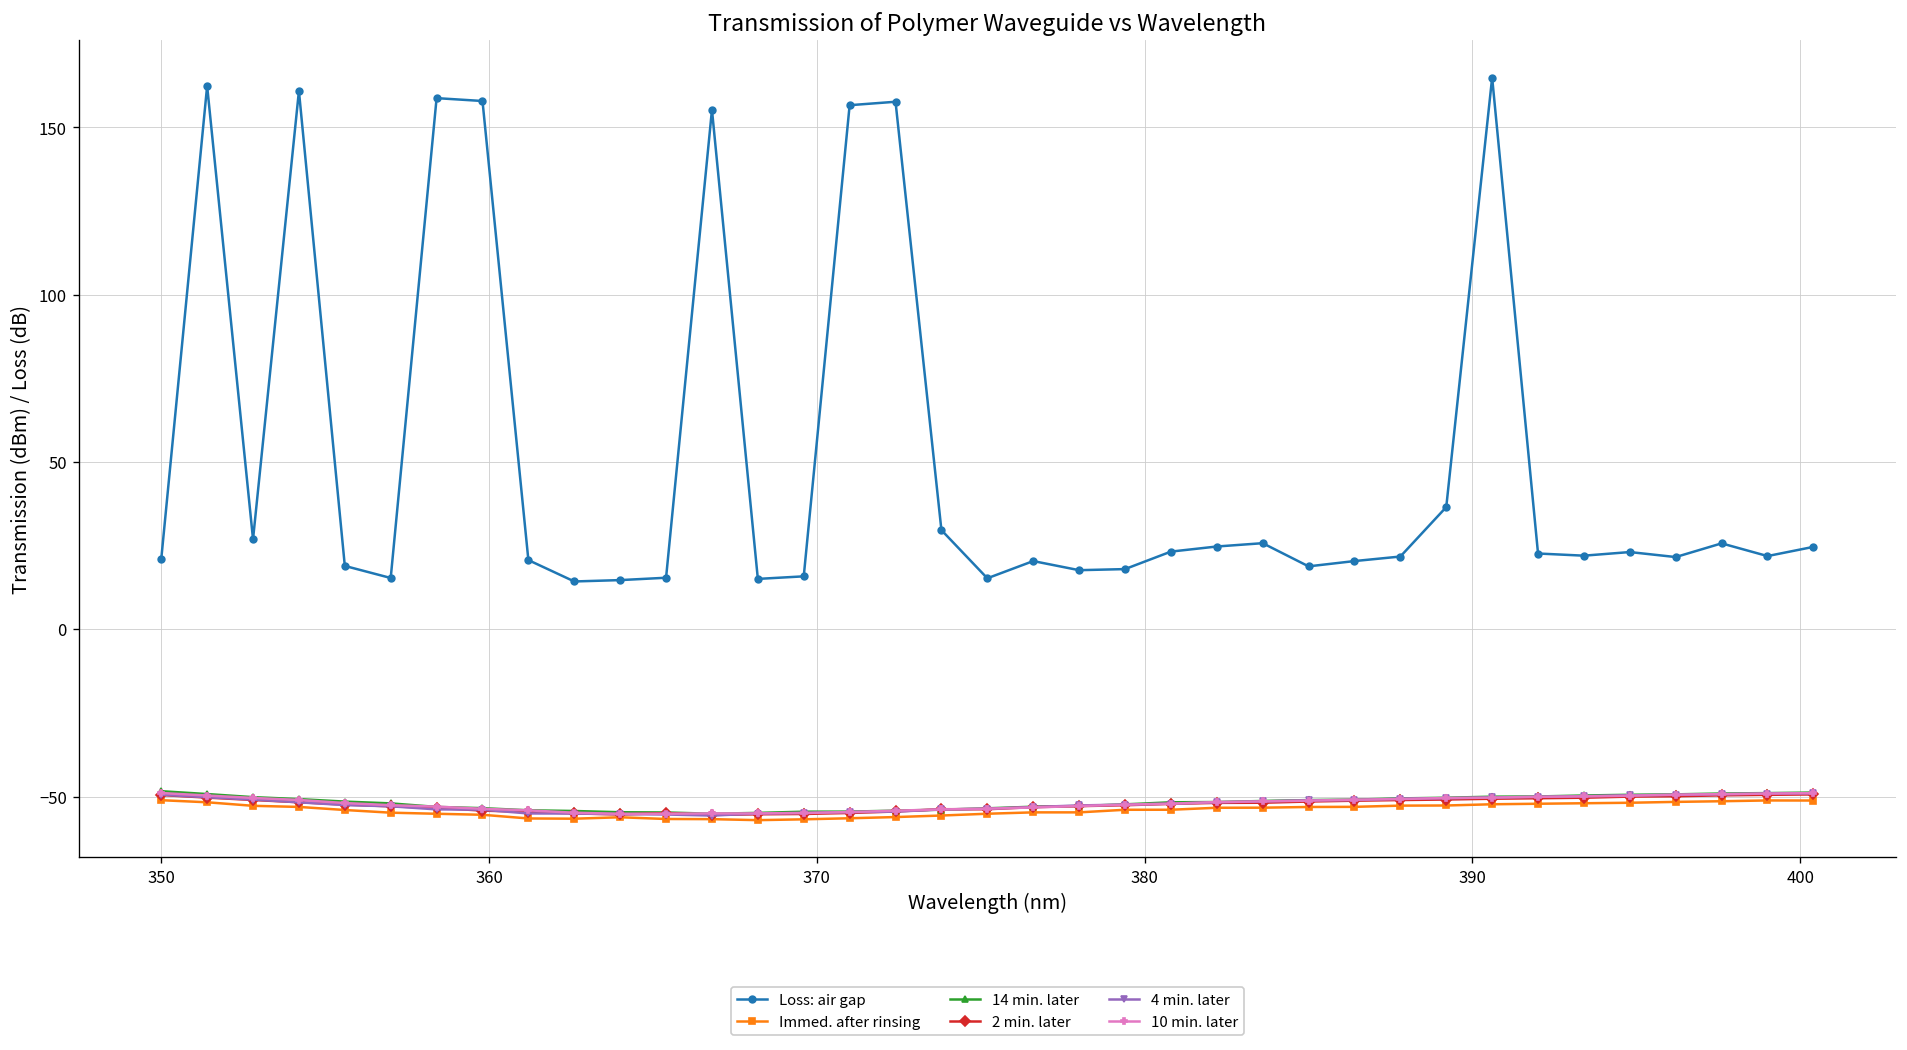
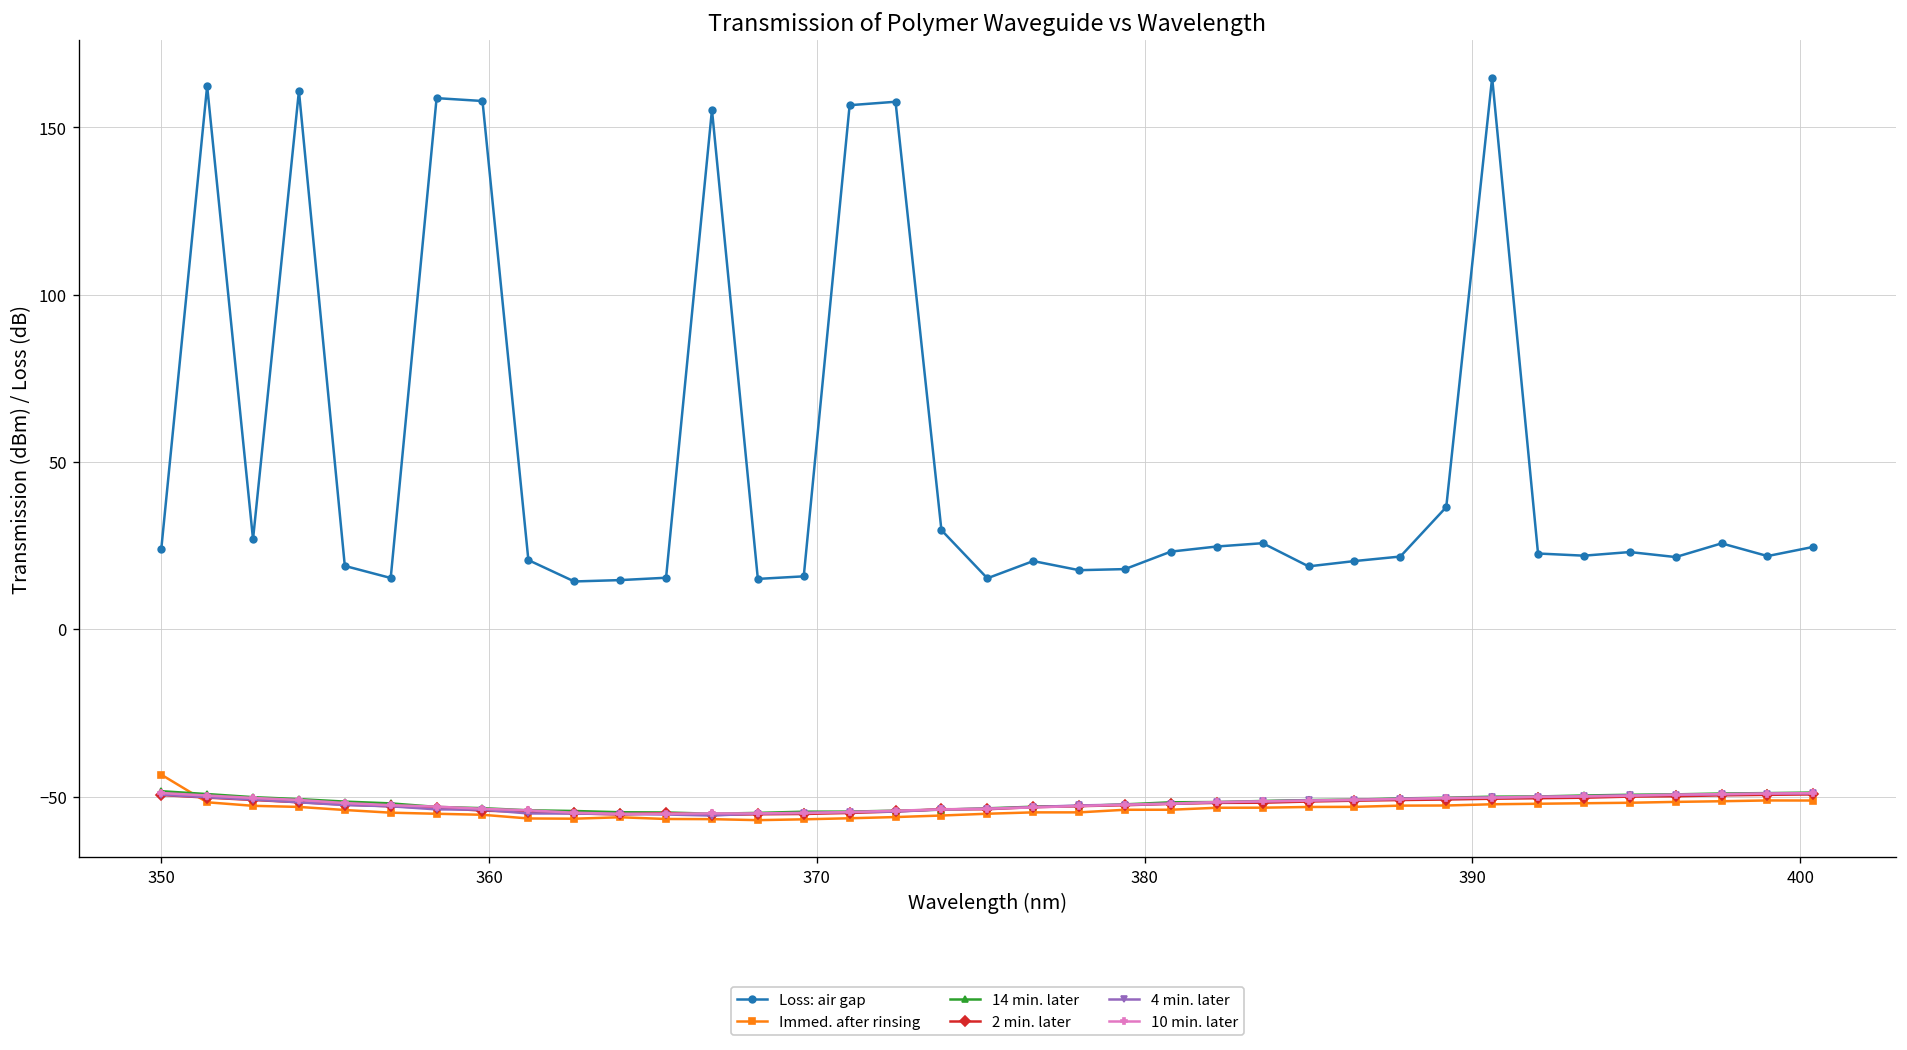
Loss: air gap, 350: 21 -> 24
Immed. after rinsing, 350: -51 -> -43
